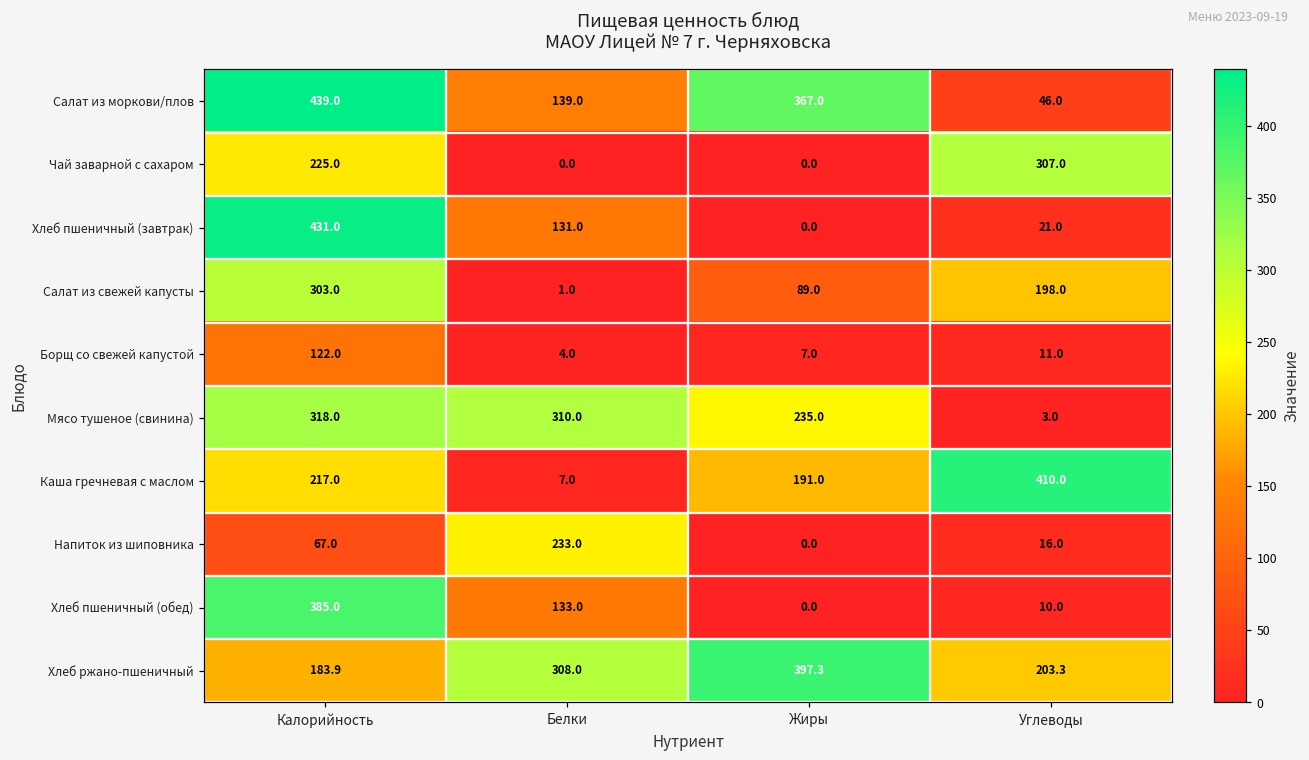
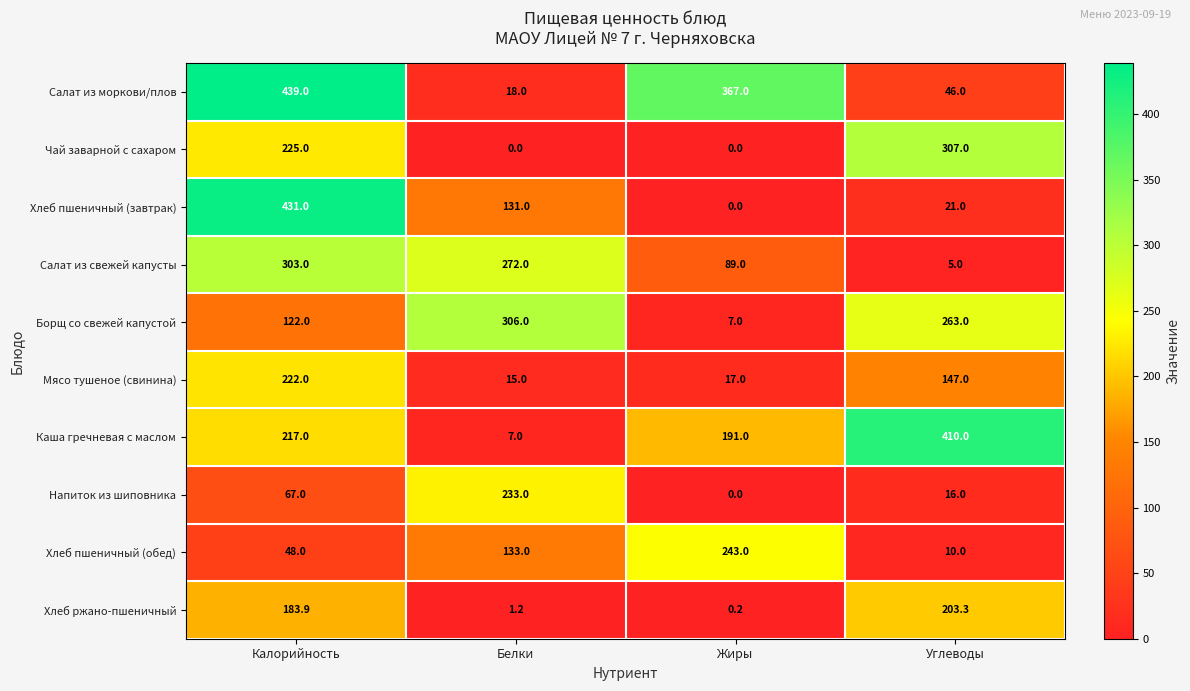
Салат из моркови/плов, Белки: 139.0 -> 18.0
Салат из свежей капусты, Белки: 1.0 -> 272.0
Салат из свежей капусты, Углеводы: 198.0 -> 5.0
Борщ со свежей капустой, Белки: 4.0 -> 306.0
Борщ со свежей капустой, Углеводы: 11.0 -> 263.0
Мясо тушеное (свинина), Калорийность: 318.0 -> 222.0
Мясо тушеное (свинина), Белки: 310.0 -> 15.0
Мясо тушеное (свинина), Жиры: 235.0 -> 17.0
Мясо тушеное (свинина), Углеводы: 3.0 -> 147.0
Хлеб пшеничный (обед), Калорийность: 385.0 -> 48.0
Хлеб пшеничный (обед), Жиры: 0.0 -> 243.0
Хлеб ржано-пшеничный, Белки: 308.0 -> 1.2
Хлеб ржано-пшеничный, Жиры: 397.3 -> 0.2
